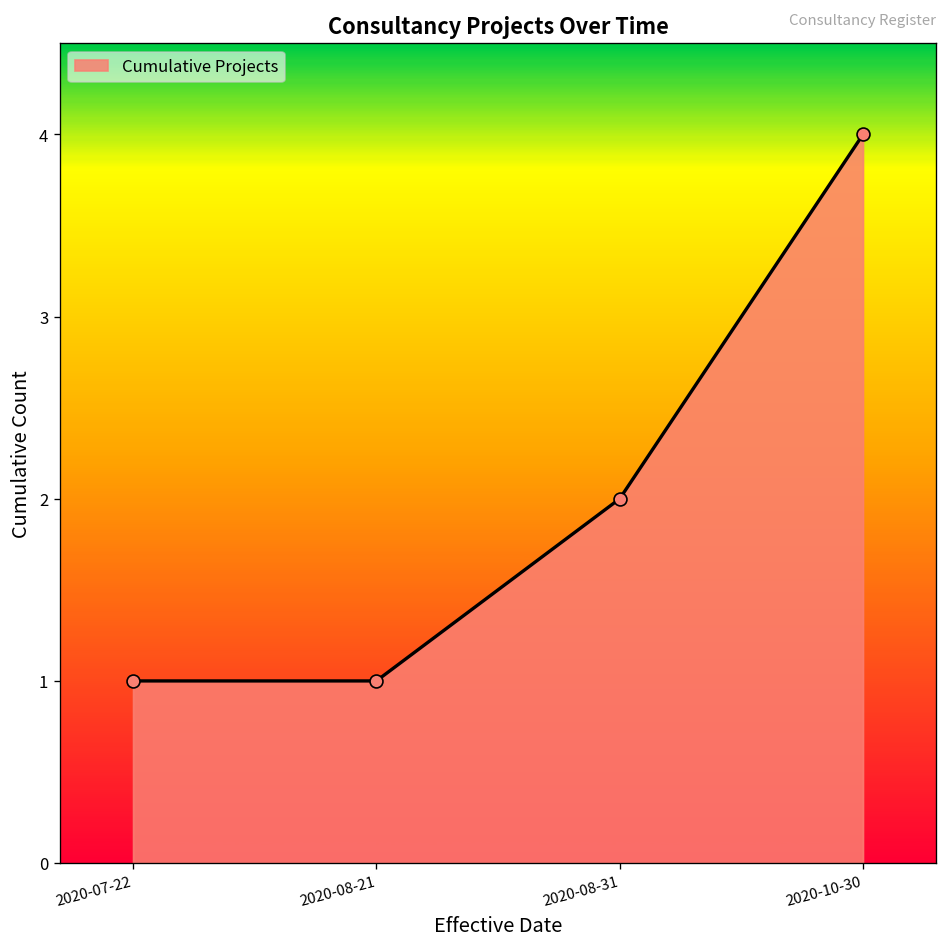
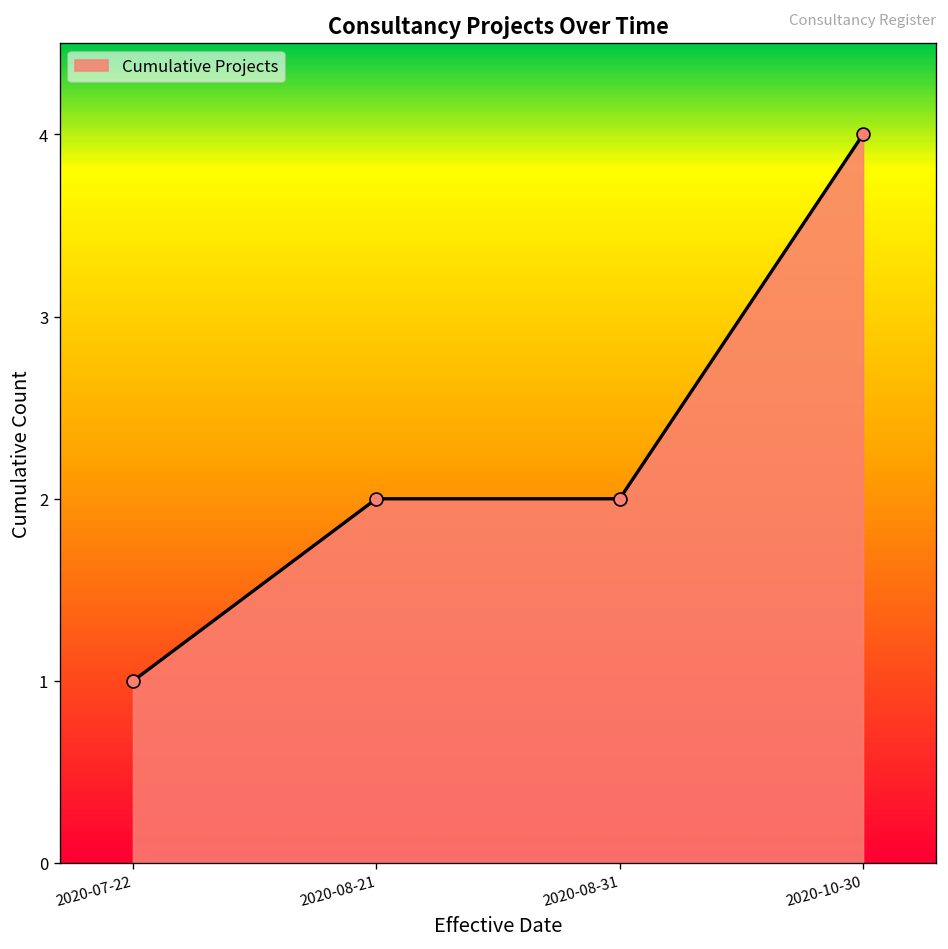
2020-08-21: 1 -> 2
